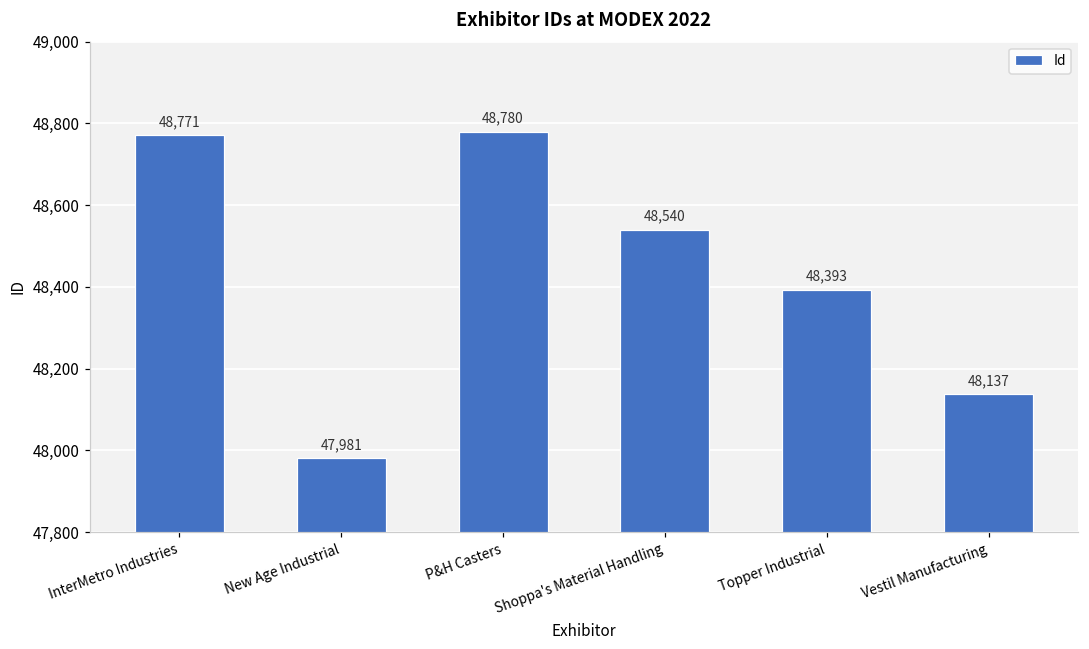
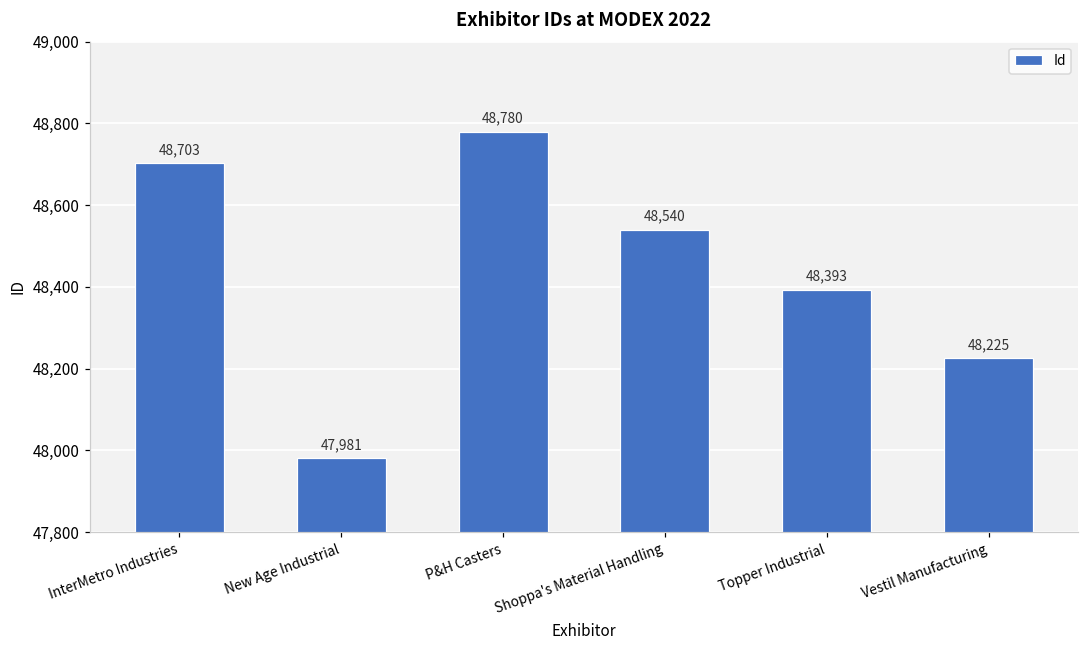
InterMetro Industries: 48,771 -> 48,703
Vestil Manufacturing: 48,137 -> 48,225
